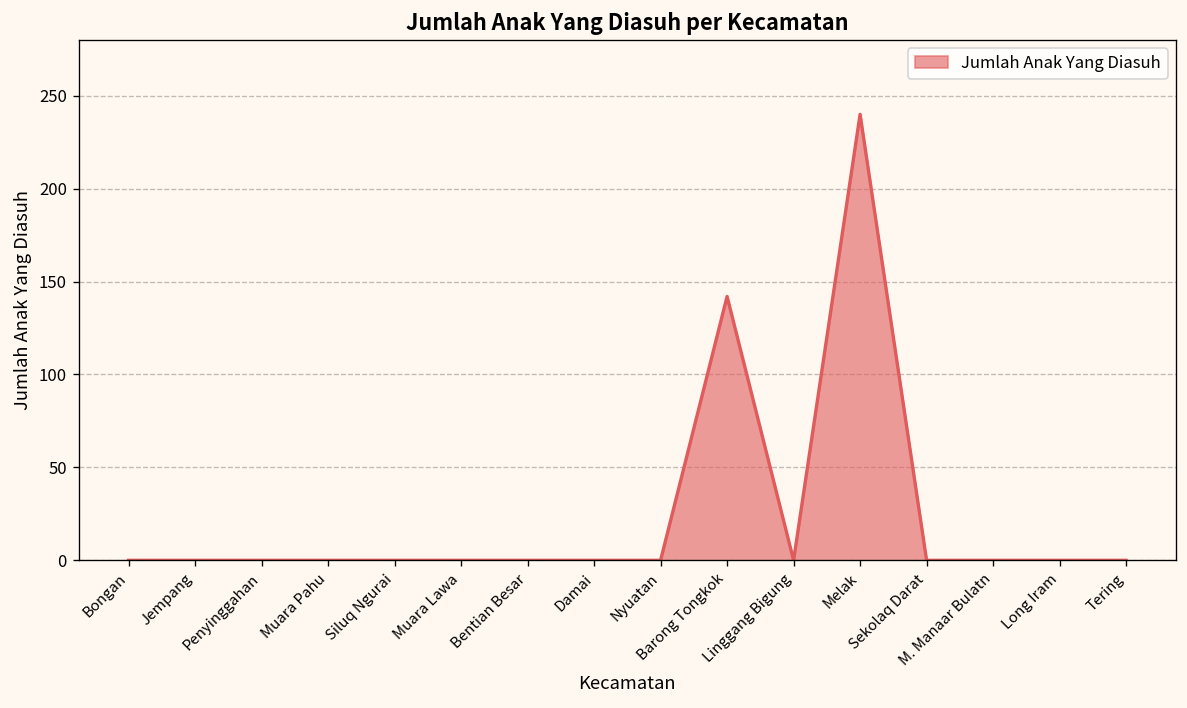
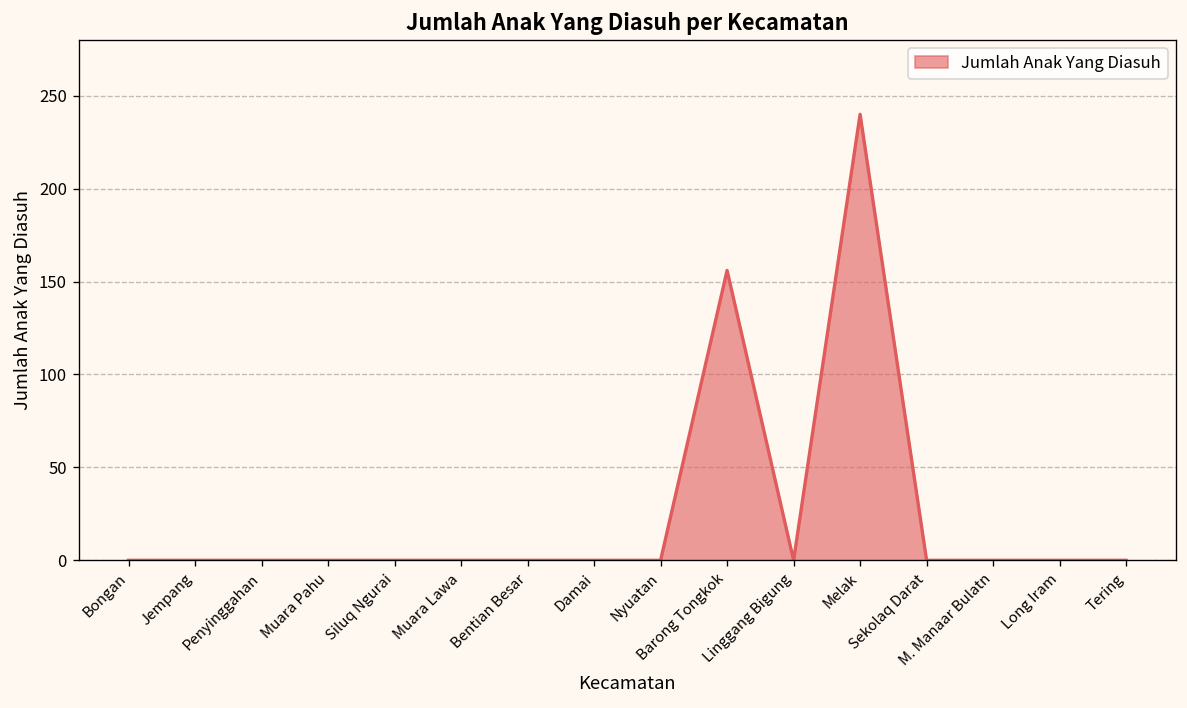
Barong Tongkok: 142 -> 156
